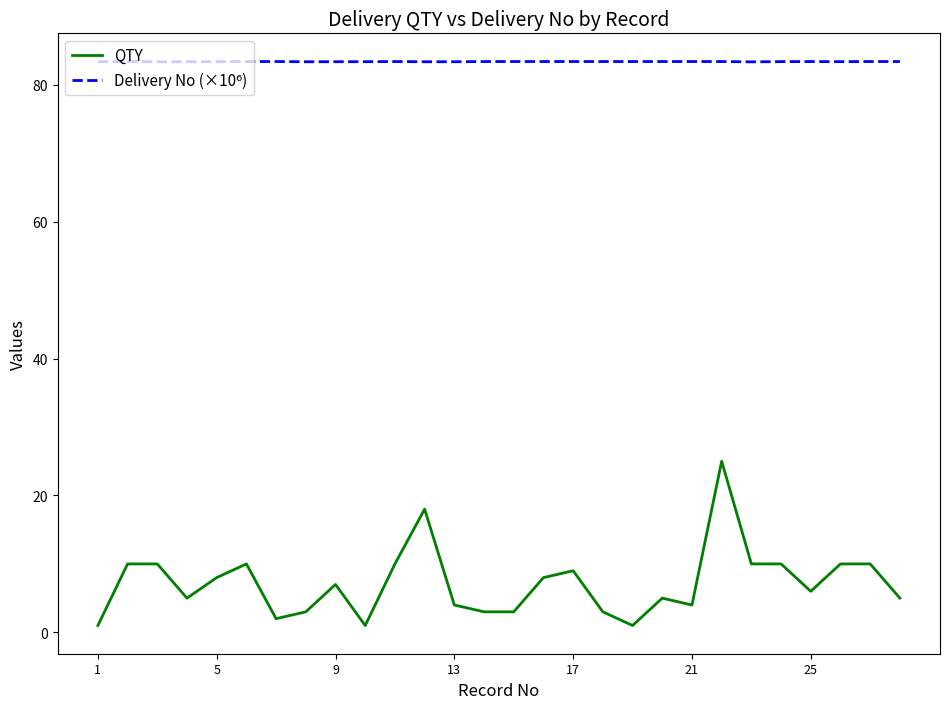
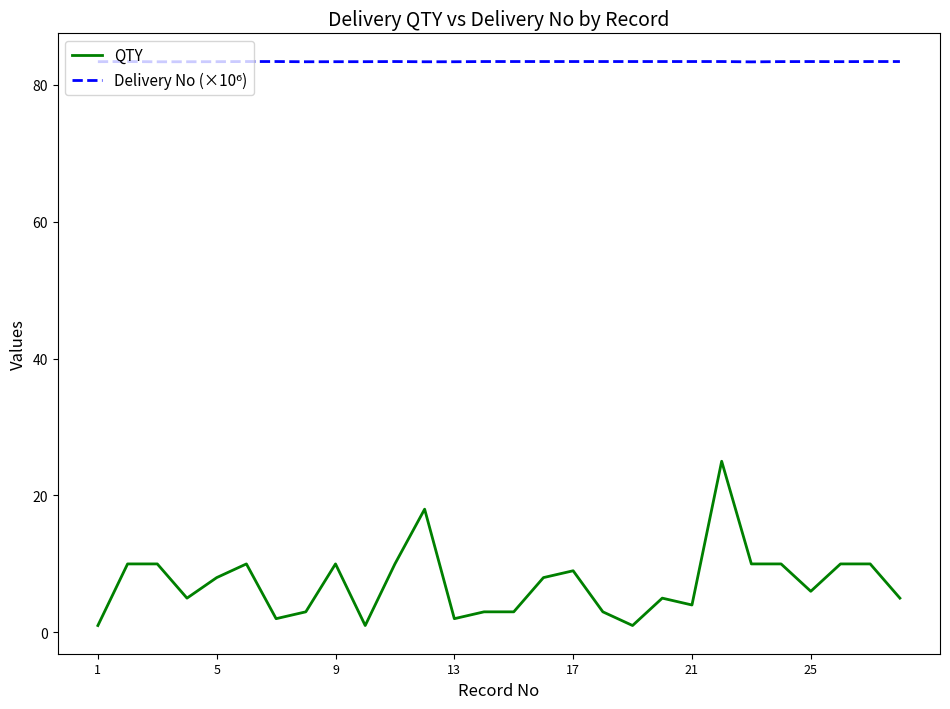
QTY, 9: 7 -> 10
QTY, 13: 4 -> 2
